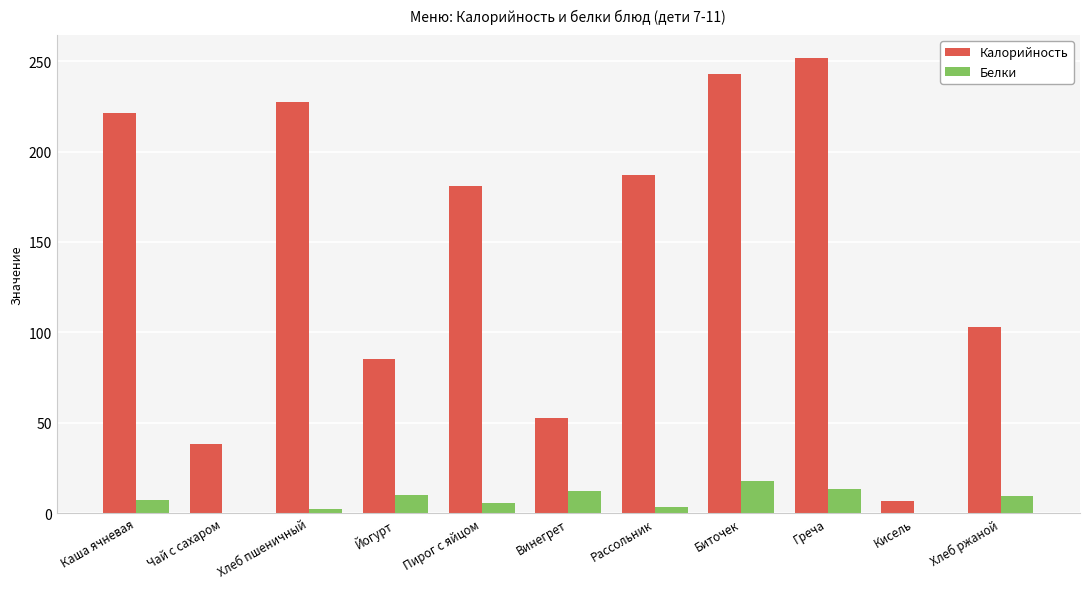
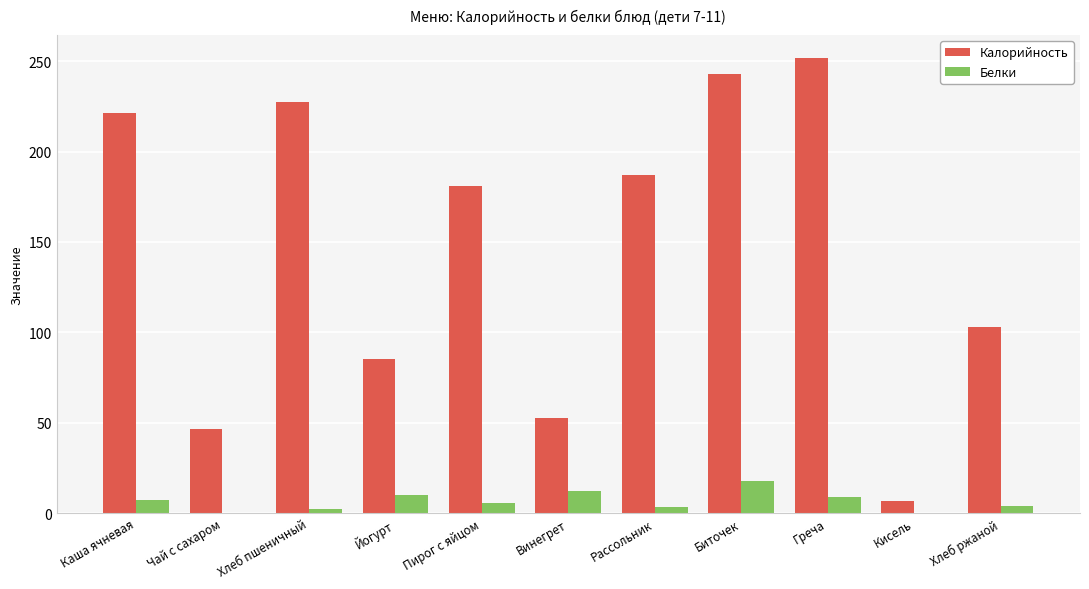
Калорийность, Чай с сахаром: 38 -> 46
Белки, Греча: 13 -> 9
Белки, Хлеб ржаной: 9 -> 4
